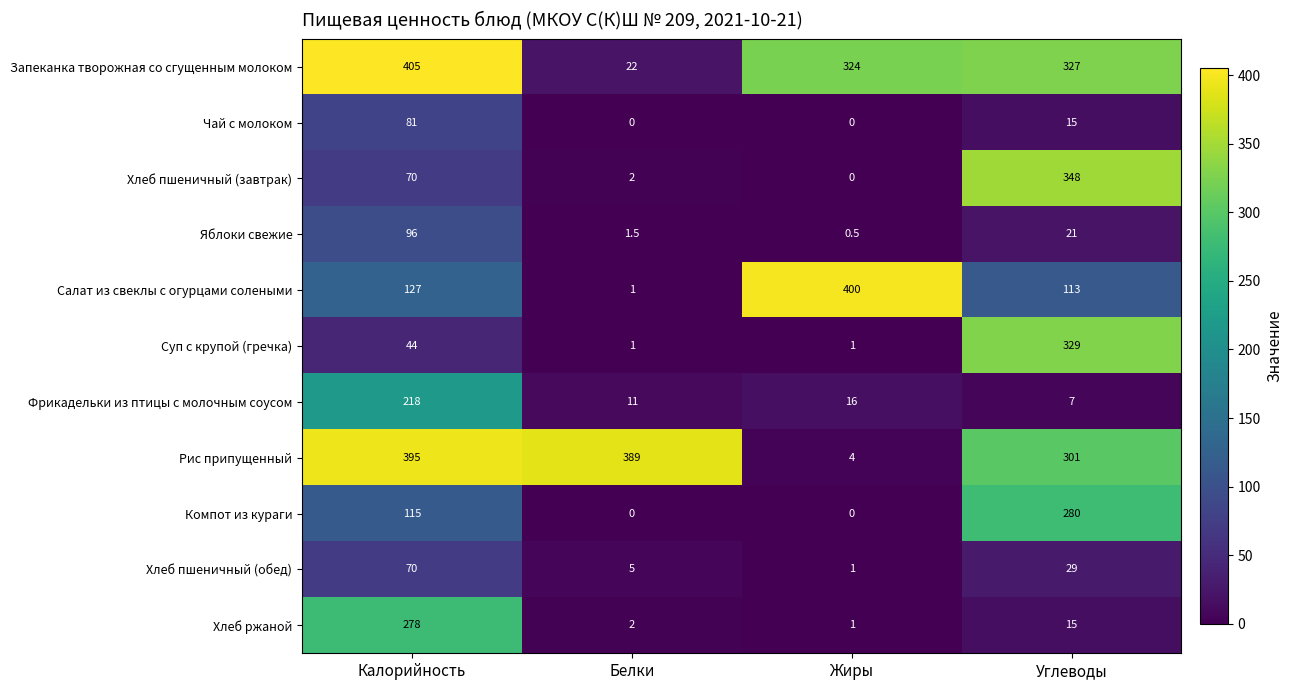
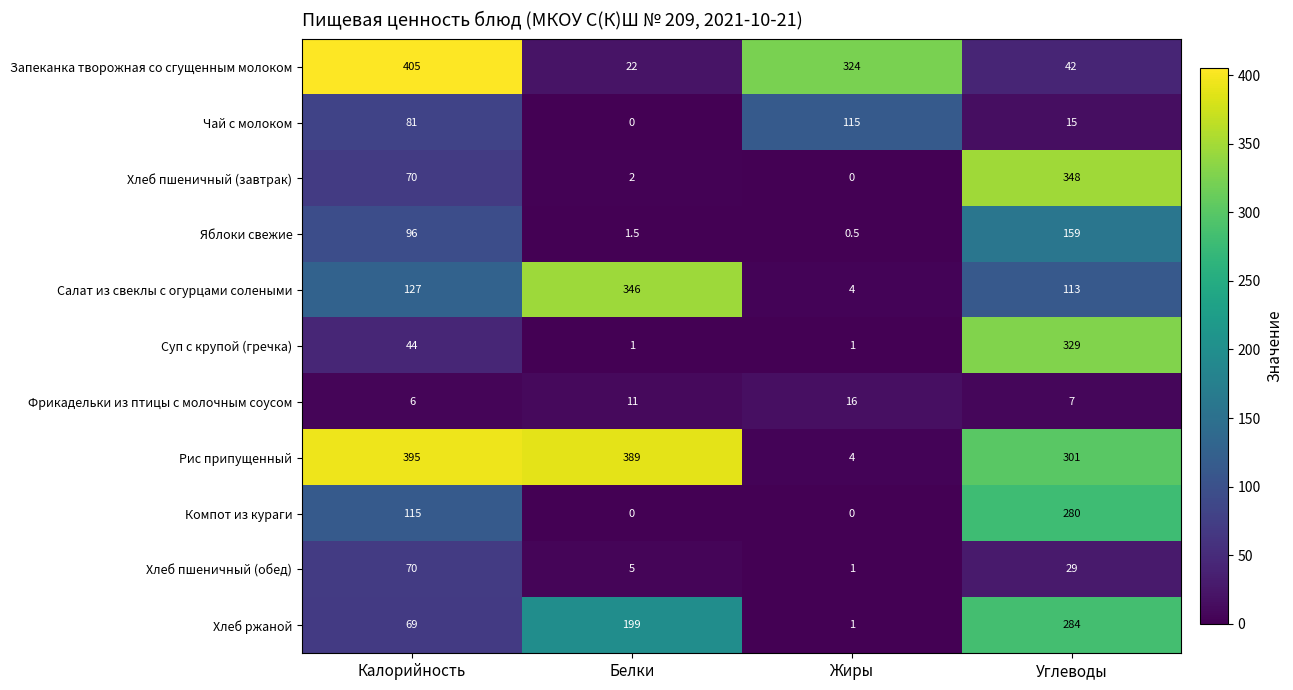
Запеканка творожная со сгущенным молоком, Углеводы: 327 -> 42
Чай с молоком, Жиры: 0 -> 115
Яблоки свежие, Углеводы: 21 -> 159
Салат из свеклы с огурцами солеными, Белки: 1 -> 346
Салат из свеклы с огурцами солеными, Жиры: 400 -> 4
Фрикадельки из птицы с молочным соусом, Калорийность: 218 -> 6
Хлеб ржаной, Калорийность: 278 -> 69
Хлеб ржаной, Белки: 2 -> 199
Хлеб ржаной, Углеводы: 15 -> 284
